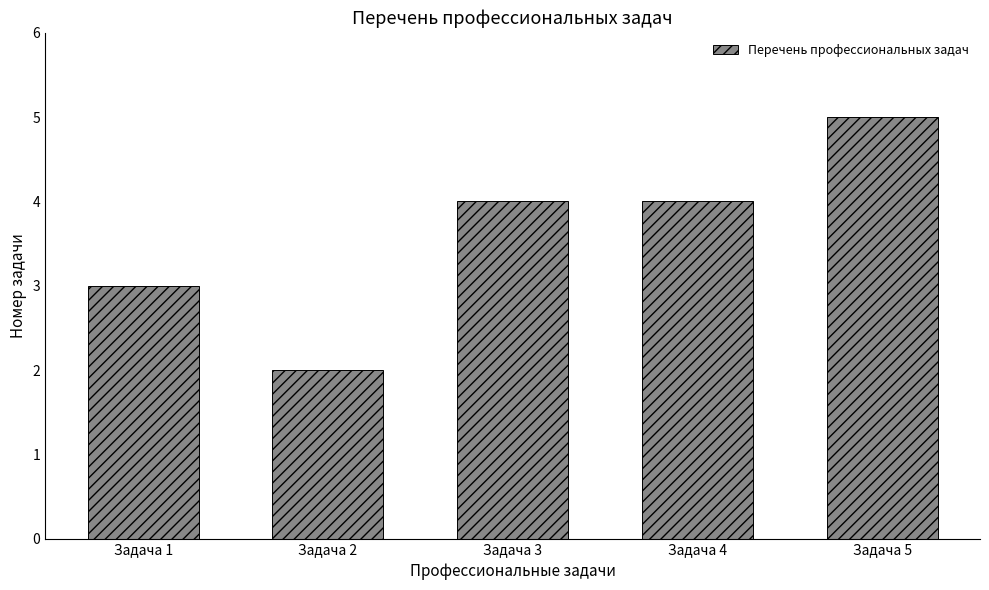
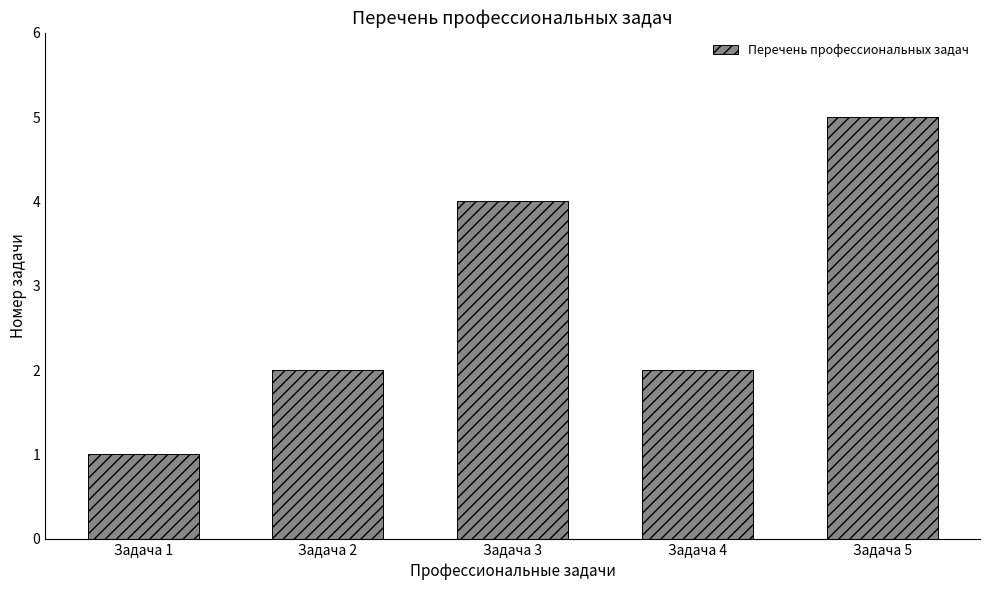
Задача 1: 3 -> 1
Задача 4: 4 -> 2
